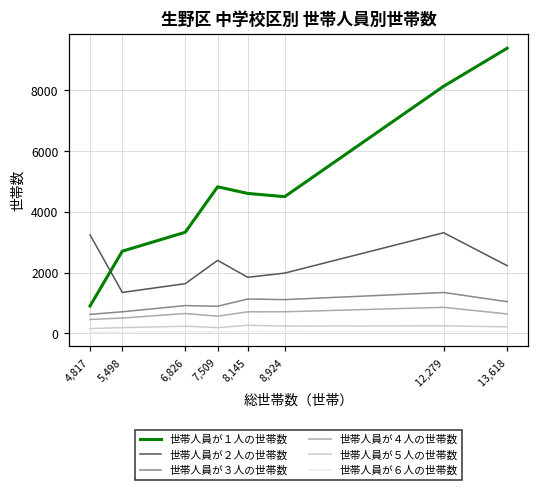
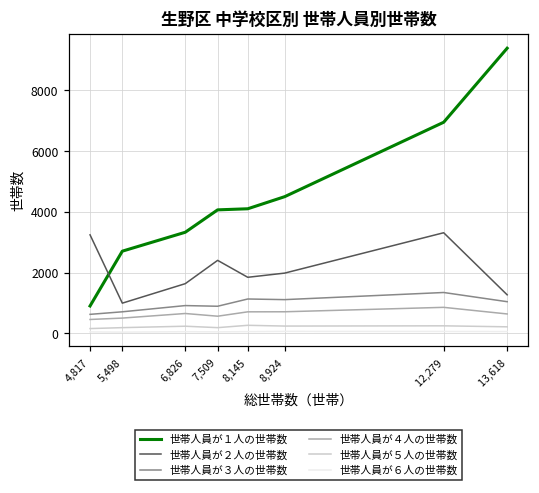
世帯人員が２人の世帯数, 5,498: 1300 -> 1000
世帯人員が１人の世帯数, 7,509: 4800 -> 4100
世帯人員が１人の世帯数, 8,145: 4600 -> 4100
世帯人員が１人の世帯数, 12,279: 8100 -> 7000
世帯人員が２人の世帯数, 13,618: 2200 -> 1300
